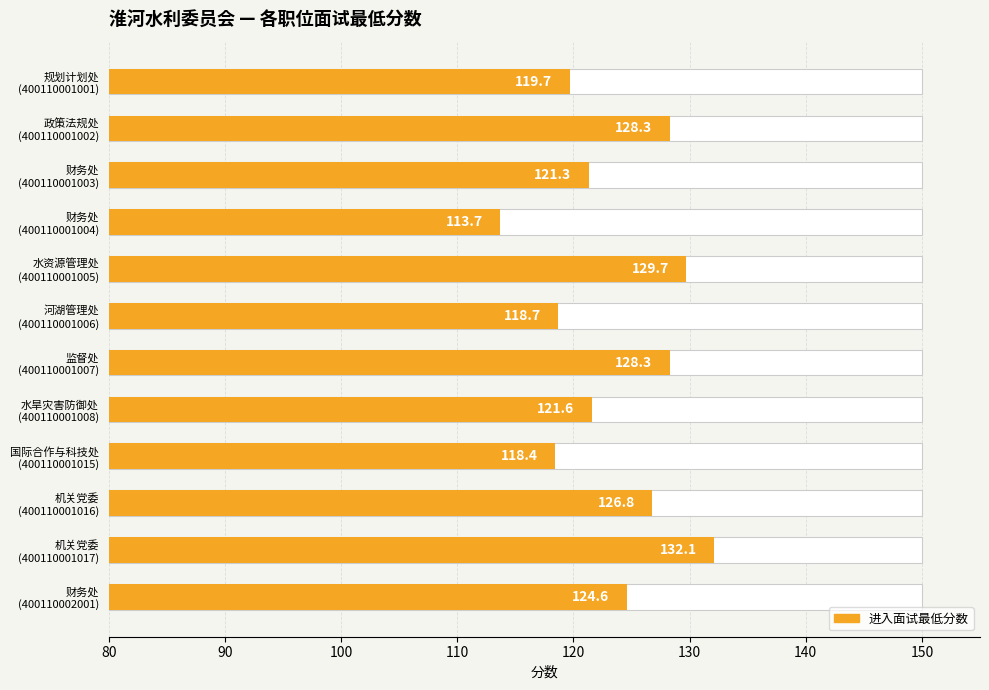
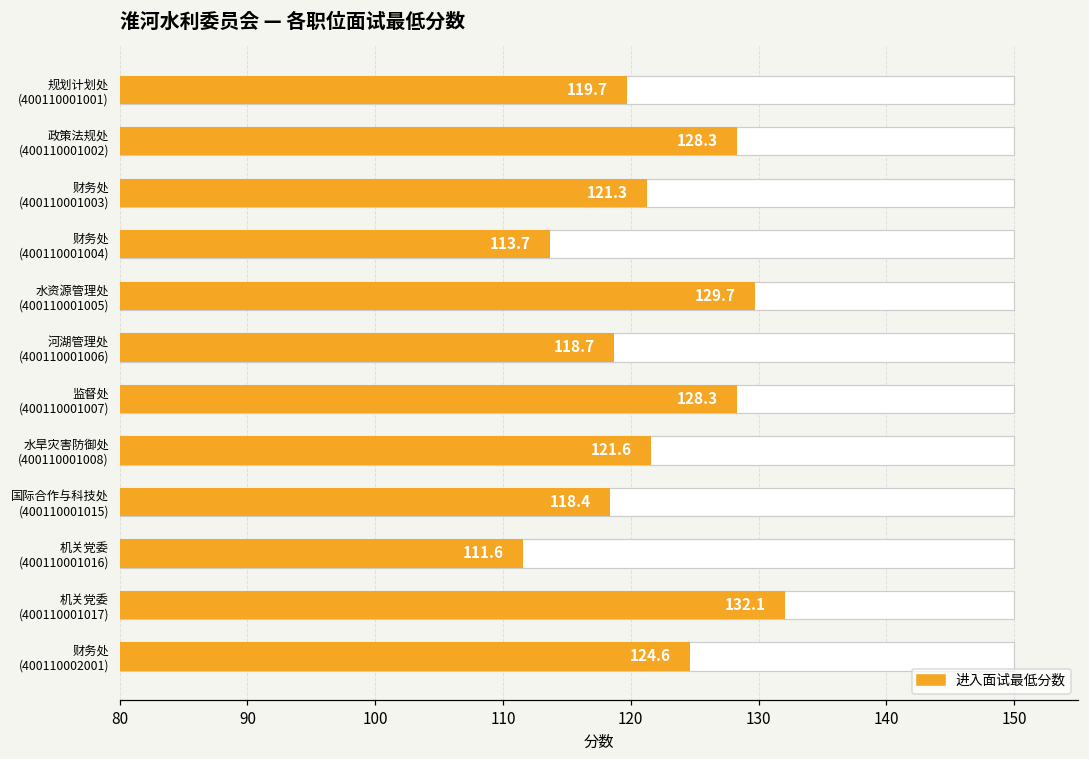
进入面试最低分数, 机关党委 (400110001016): 126.8 -> 111.6
